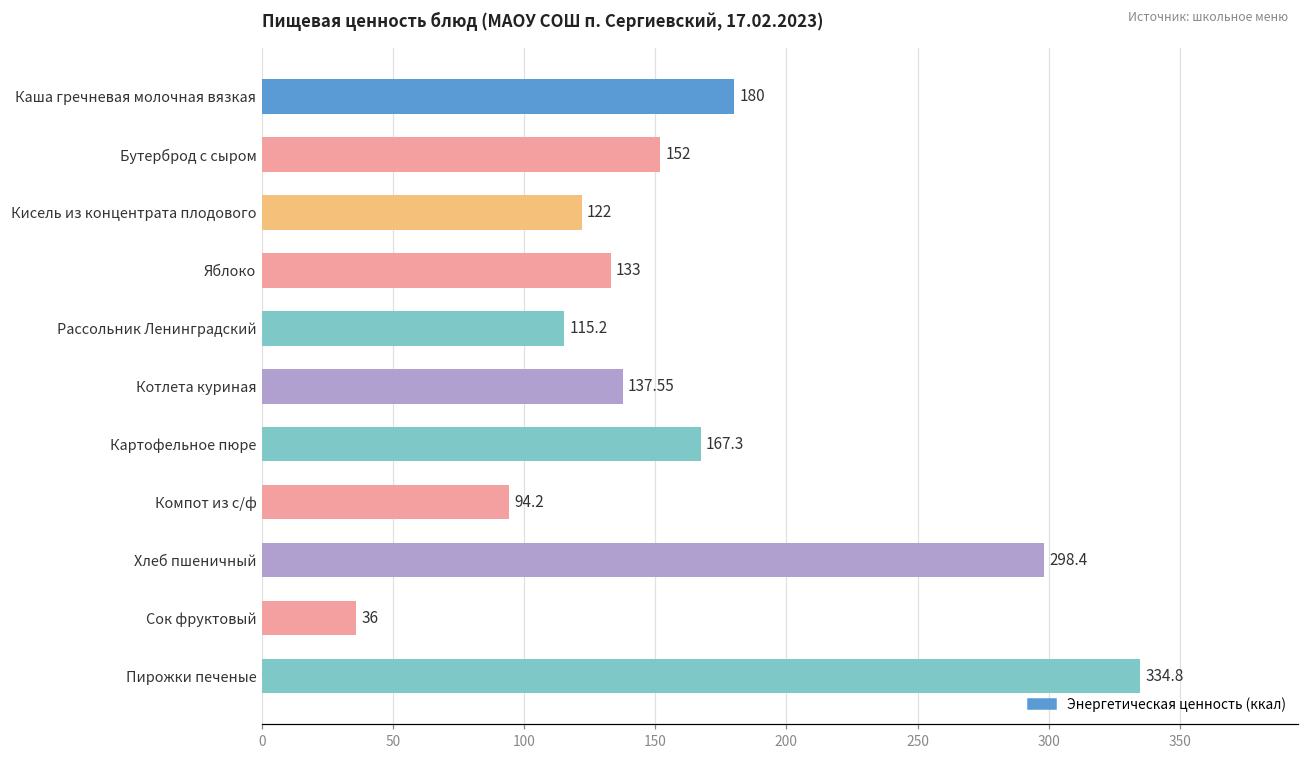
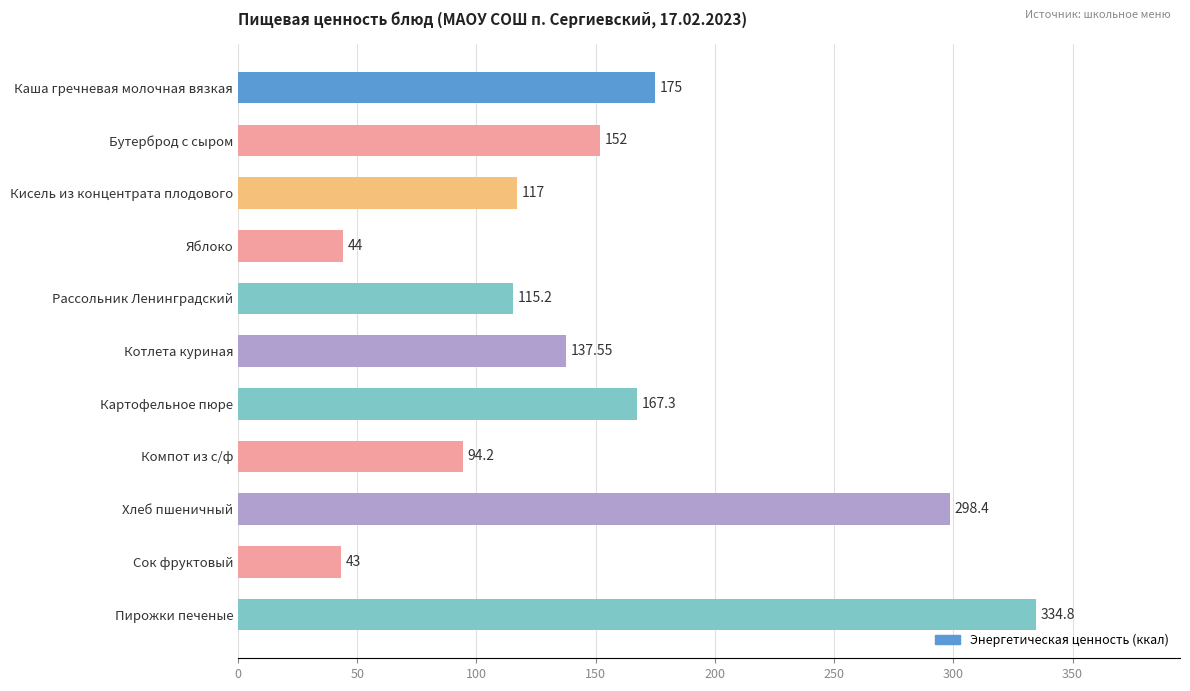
Каша гречневая молочная вязкая: 180 -> 175
Кисель из концентрата плодового: 122 -> 117
Яблоко: 133 -> 44
Сок фруктовый: 36 -> 43
